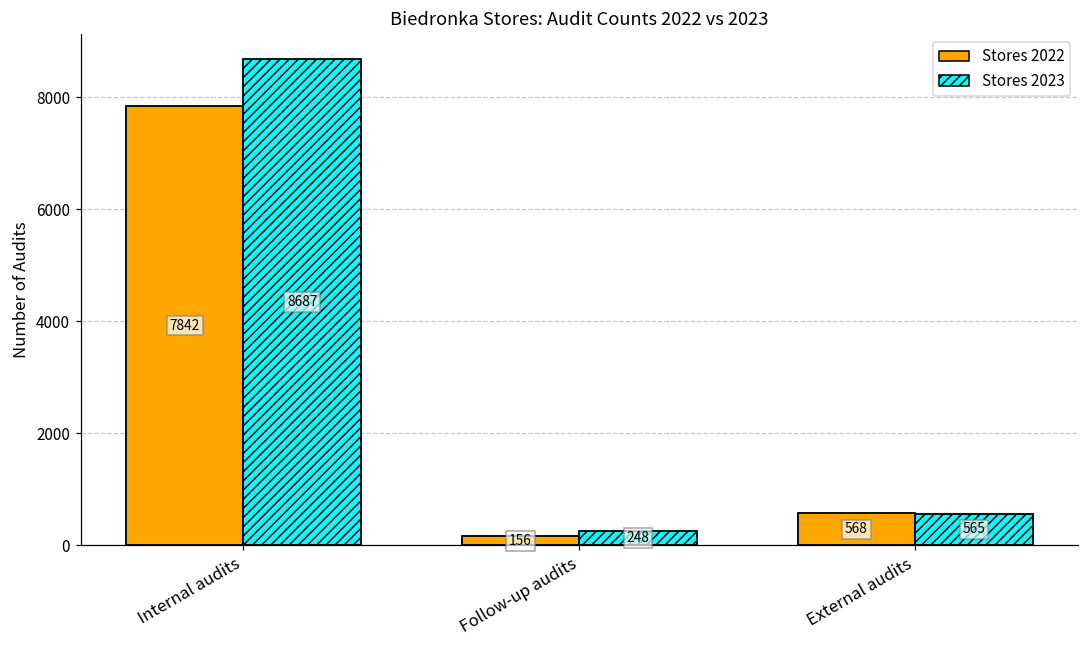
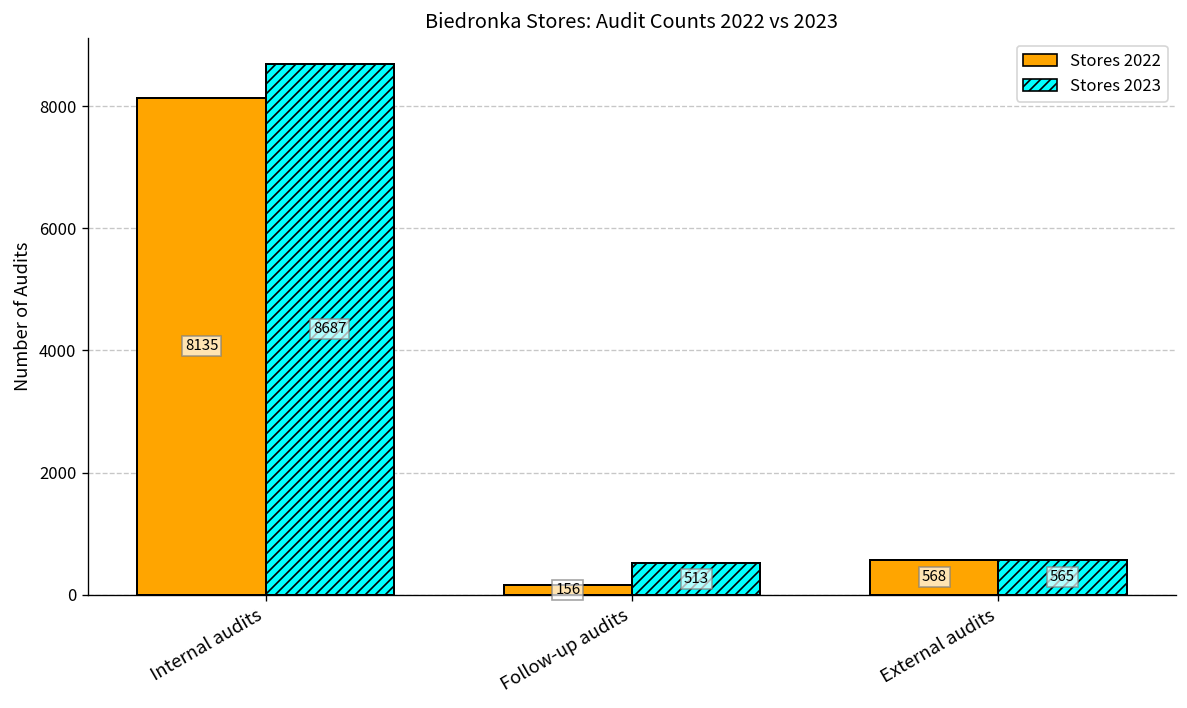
Stores 2022, Internal audits: 7842 -> 8135
Stores 2023, Follow-up audits: 248 -> 513
